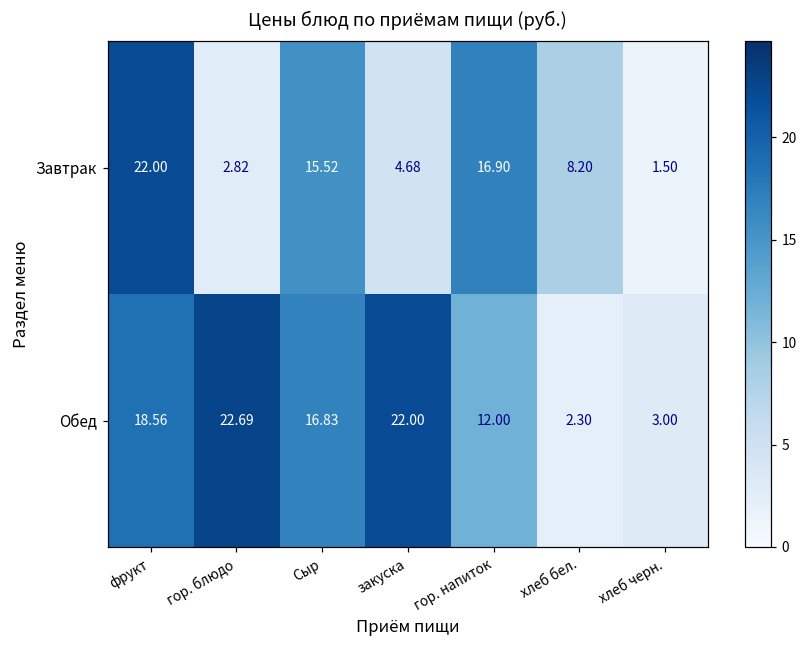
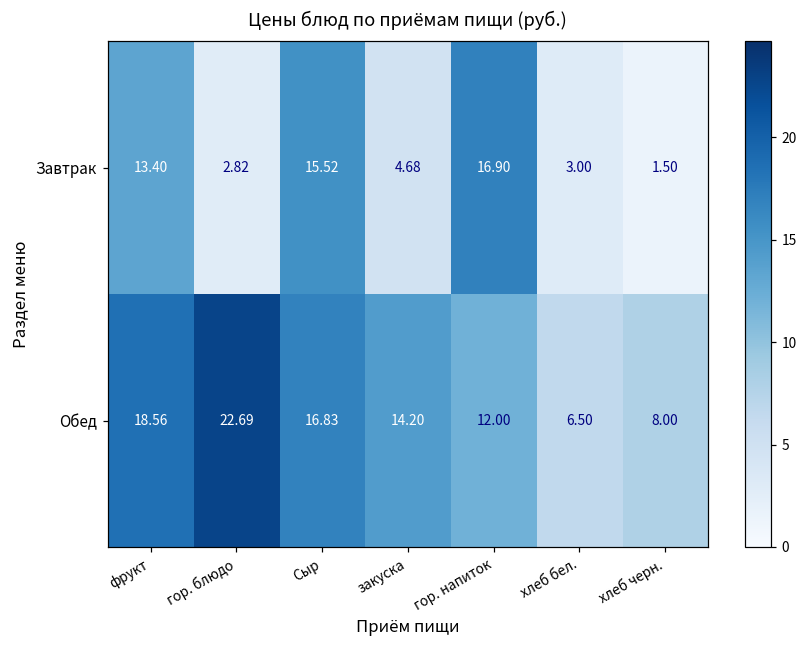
Завтрак, фрукт: 22.00 -> 13.40
Завтрак, хлеб бел.: 8.20 -> 3.00
Обед, закуска: 22.00 -> 14.20
Обед, хлеб бел.: 2.30 -> 6.50
Обед, хлеб черн.: 3.00 -> 8.00
